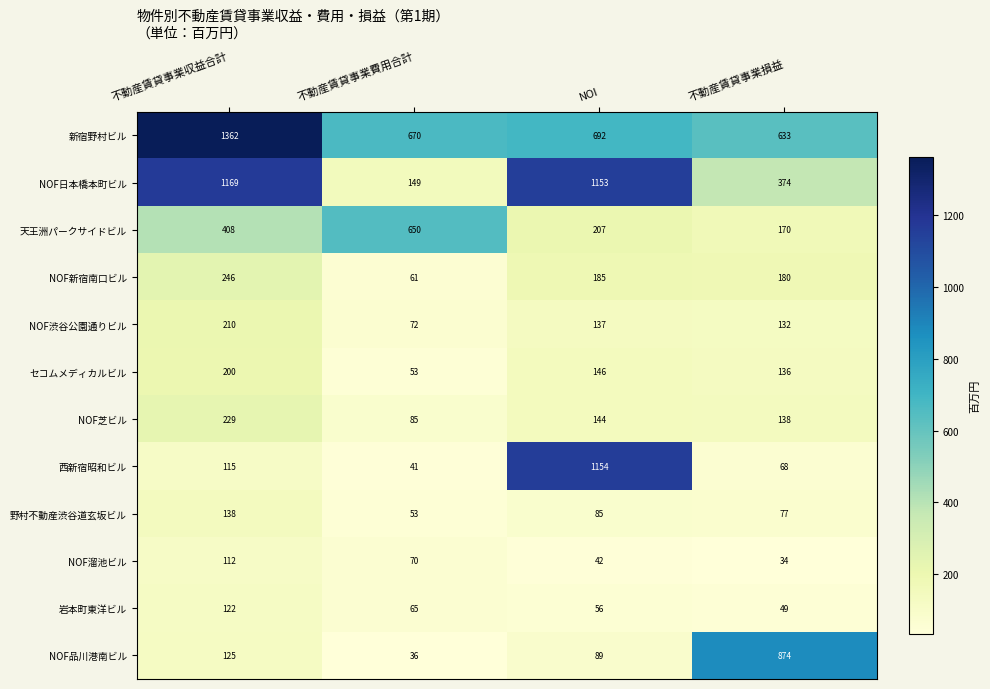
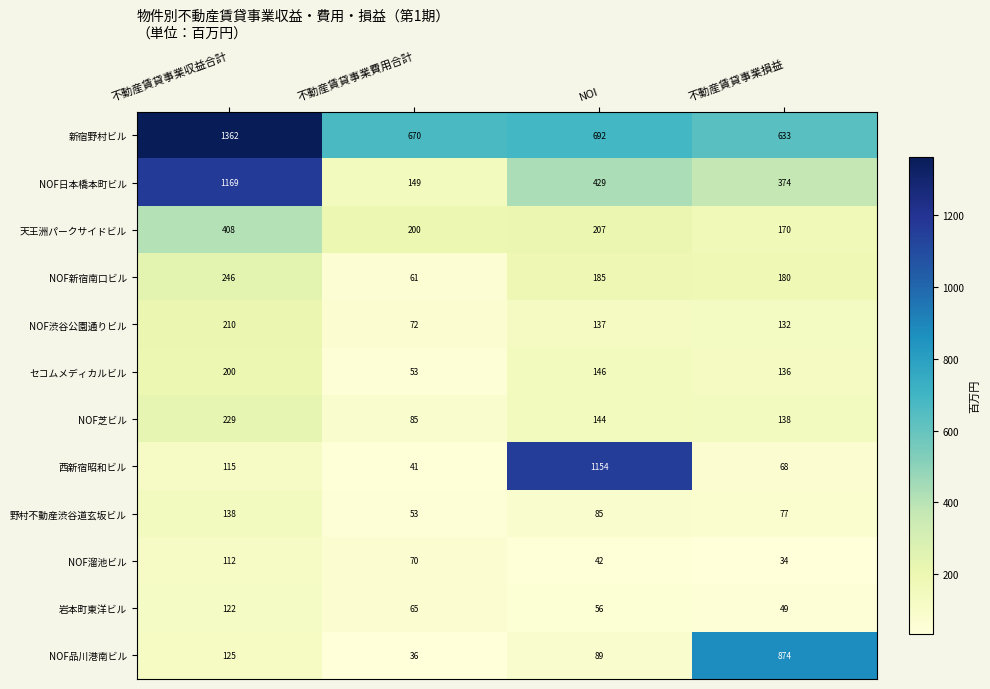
NOF日本橋本町ビル, NOI: 1153 -> 429
天王洲パークサイドビル, 不動産賃貸事業費用合計: 650 -> 200
